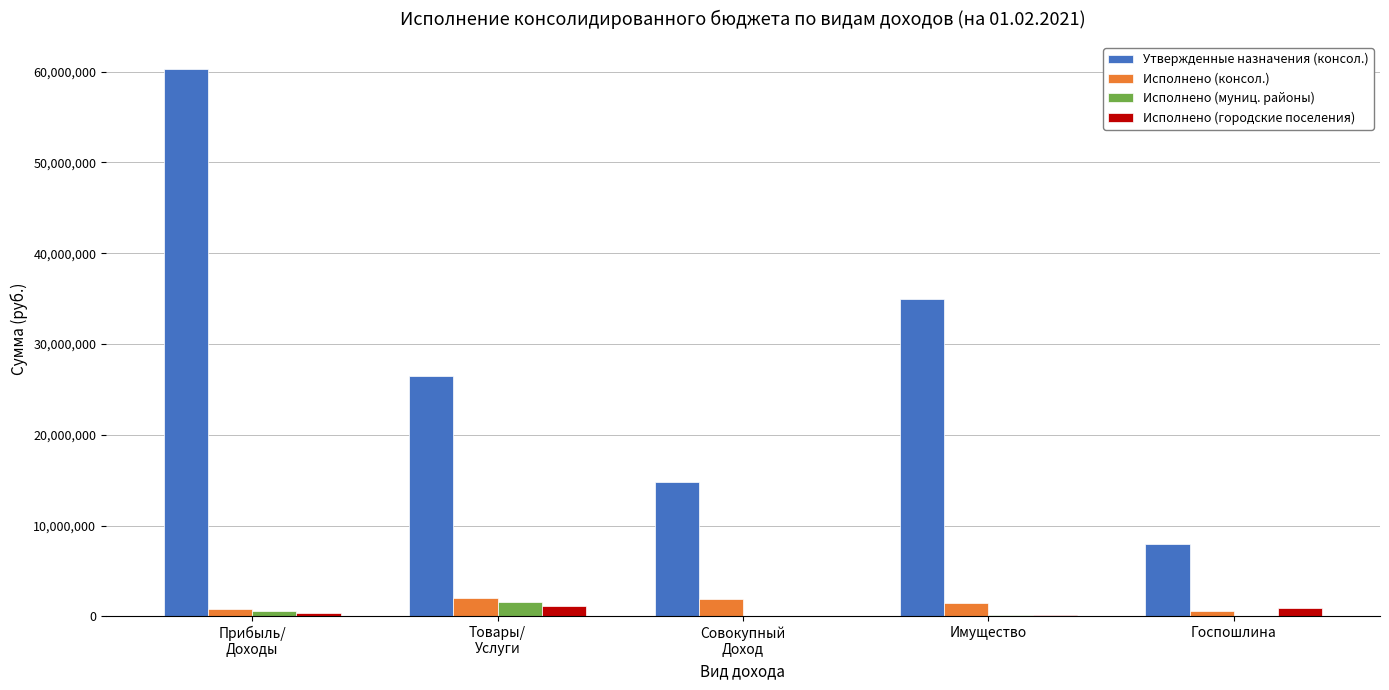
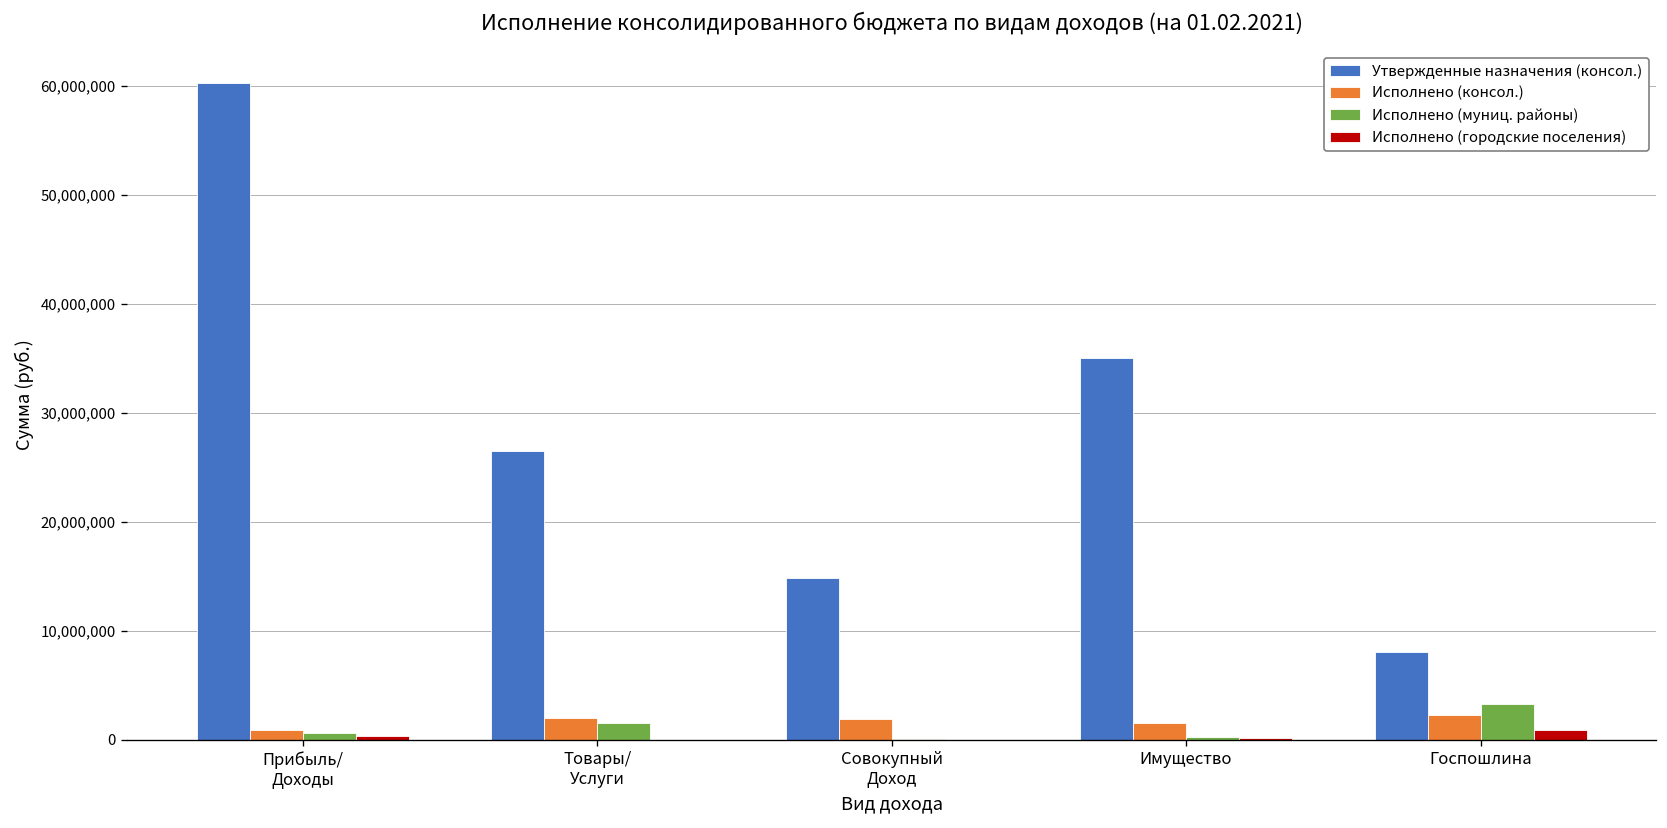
Исполнено (городские поселения), Товары/ Услуги: 1,000,000 -> 0
Исполнено (консол.), Госпошлина: 1,000,000 -> 2,000,000
Исполнено (муниц. районы), Госпошлина: 0 -> 3,000,000
